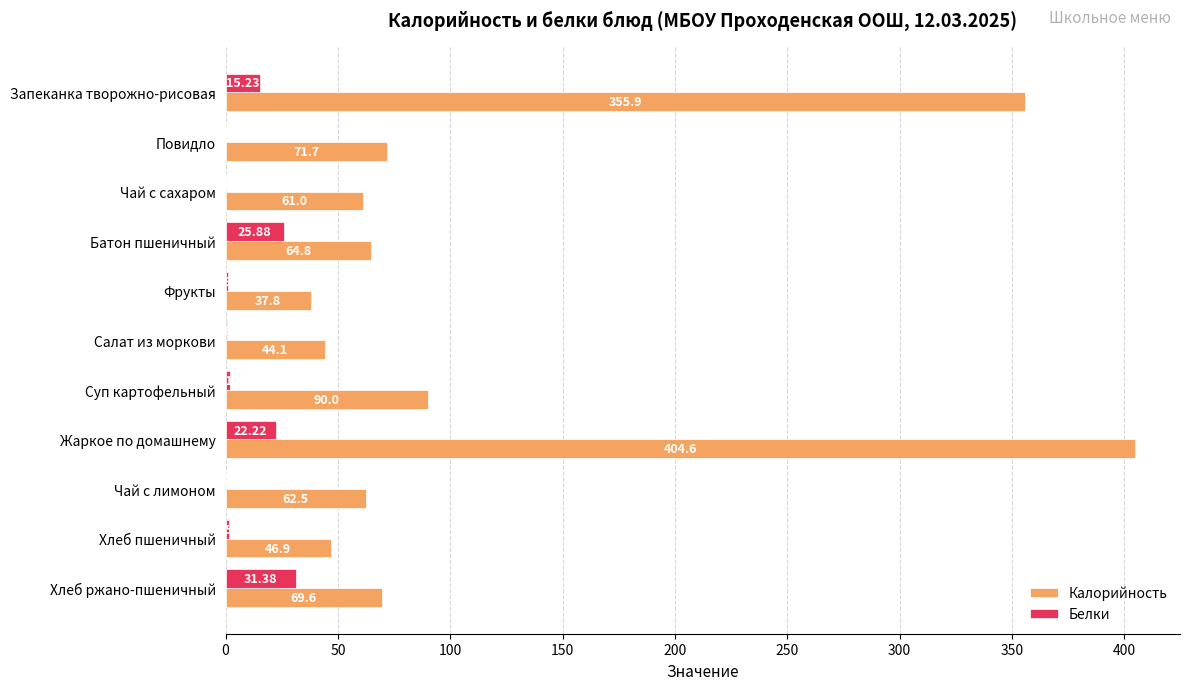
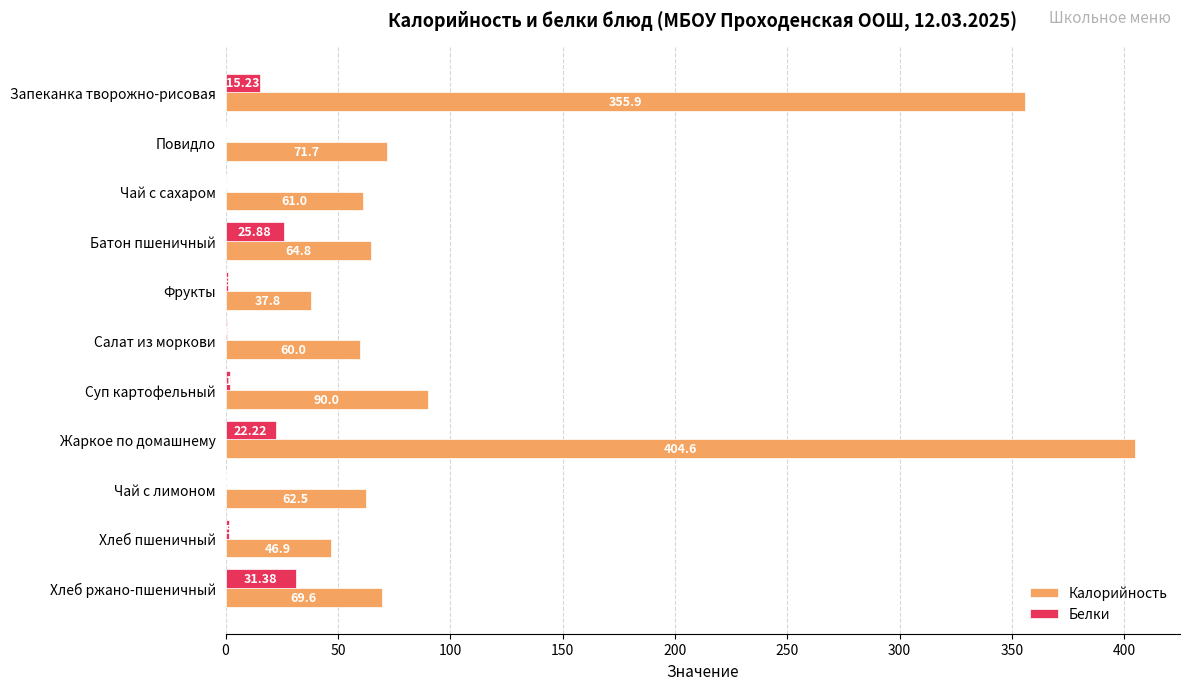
Калорийность, Салат из моркови: 44.1 -> 60.0
